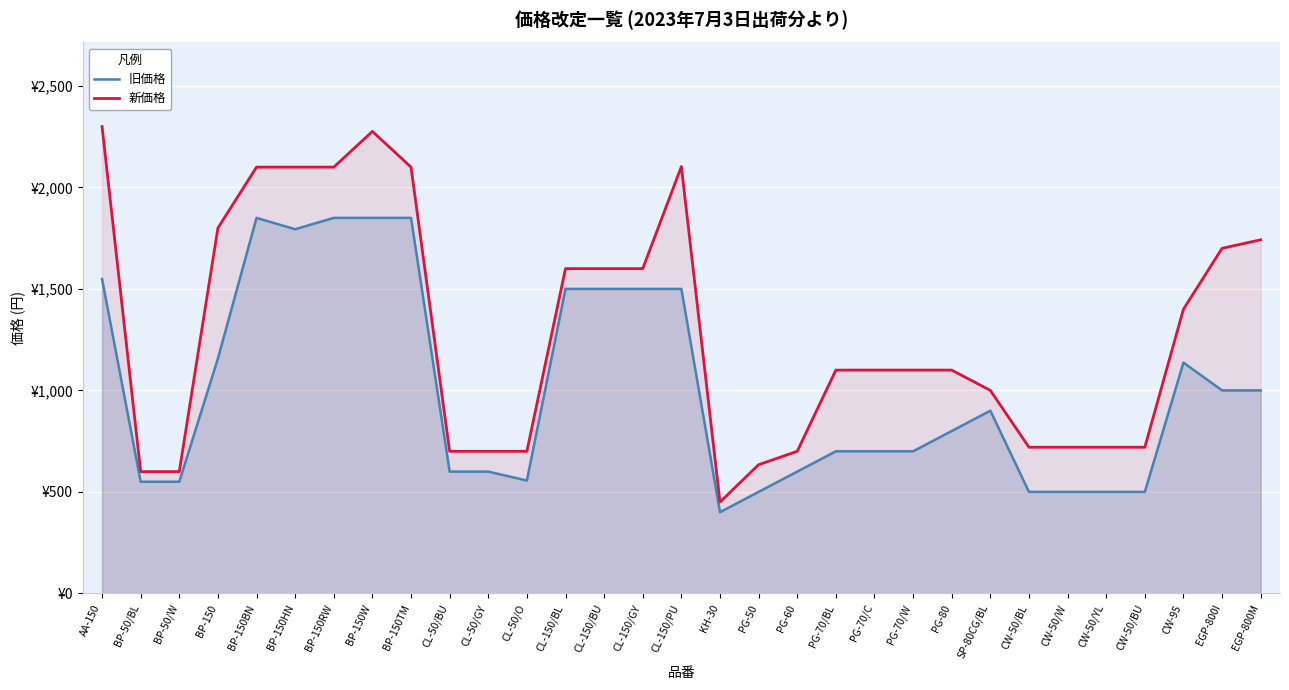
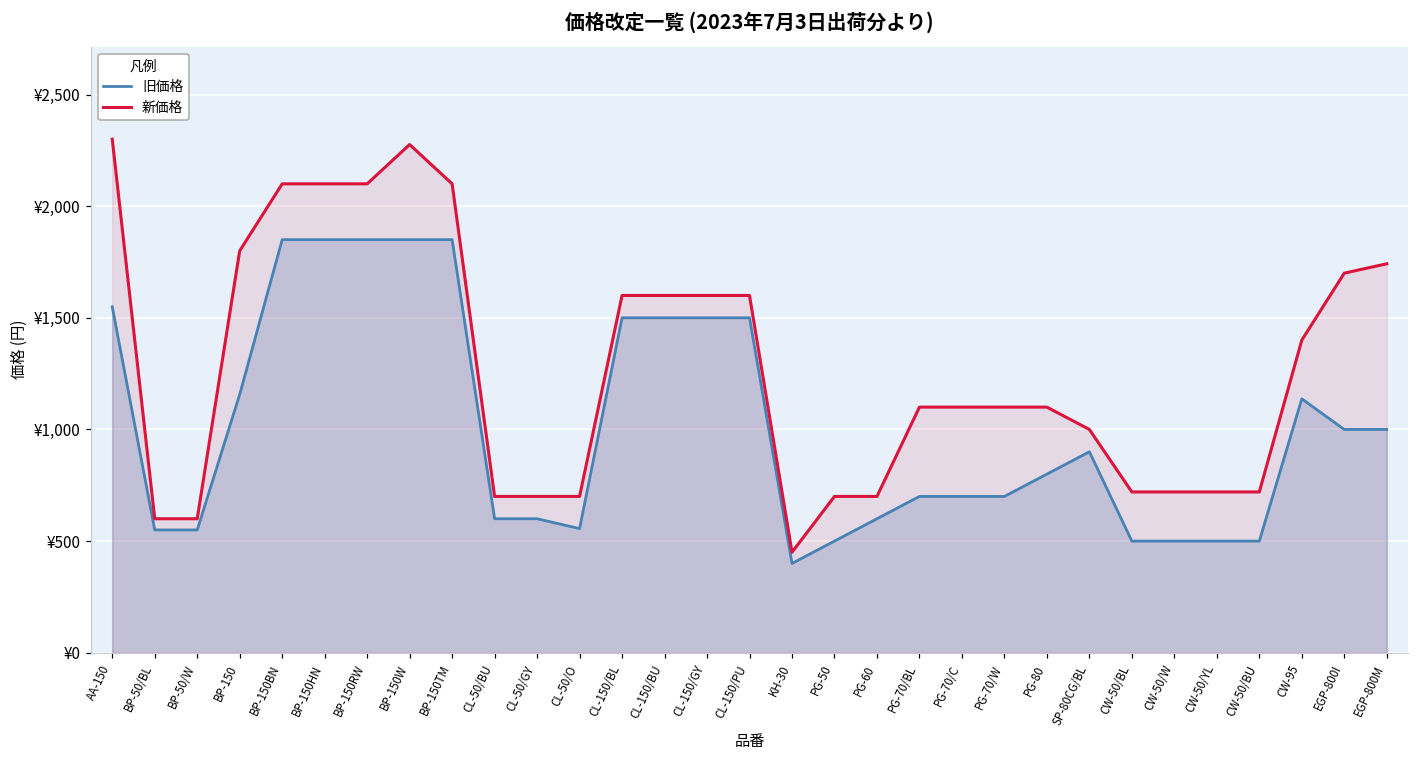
旧価格, BP-150HN: ¥1,790 -> ¥1,850
新価格, CL-150/PU: ¥2,100 -> ¥1,600
新価格, PG-50: ¥630 -> ¥700
